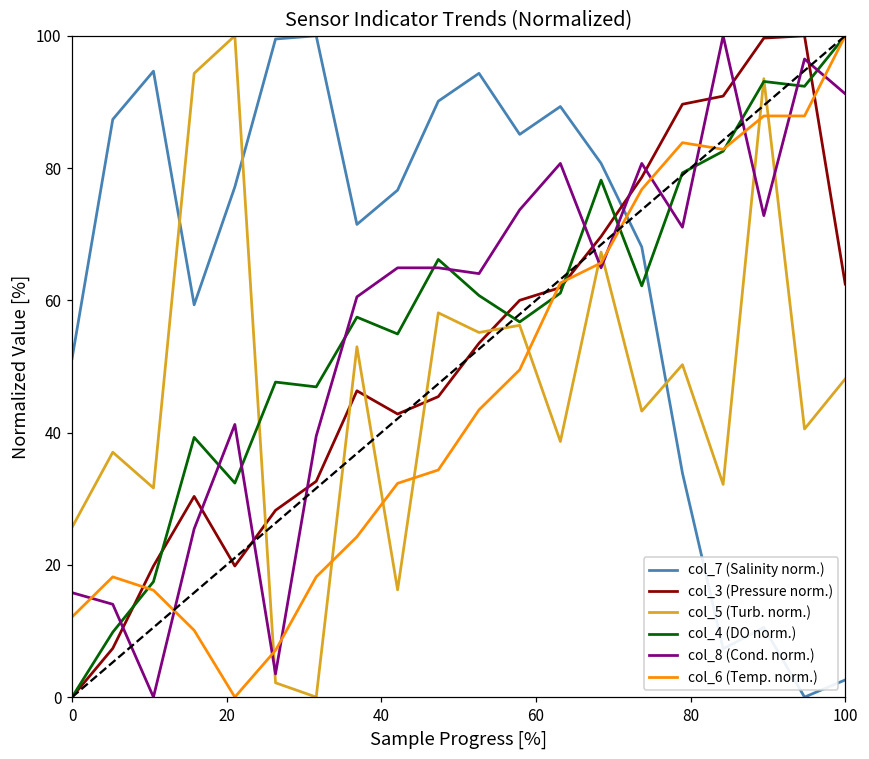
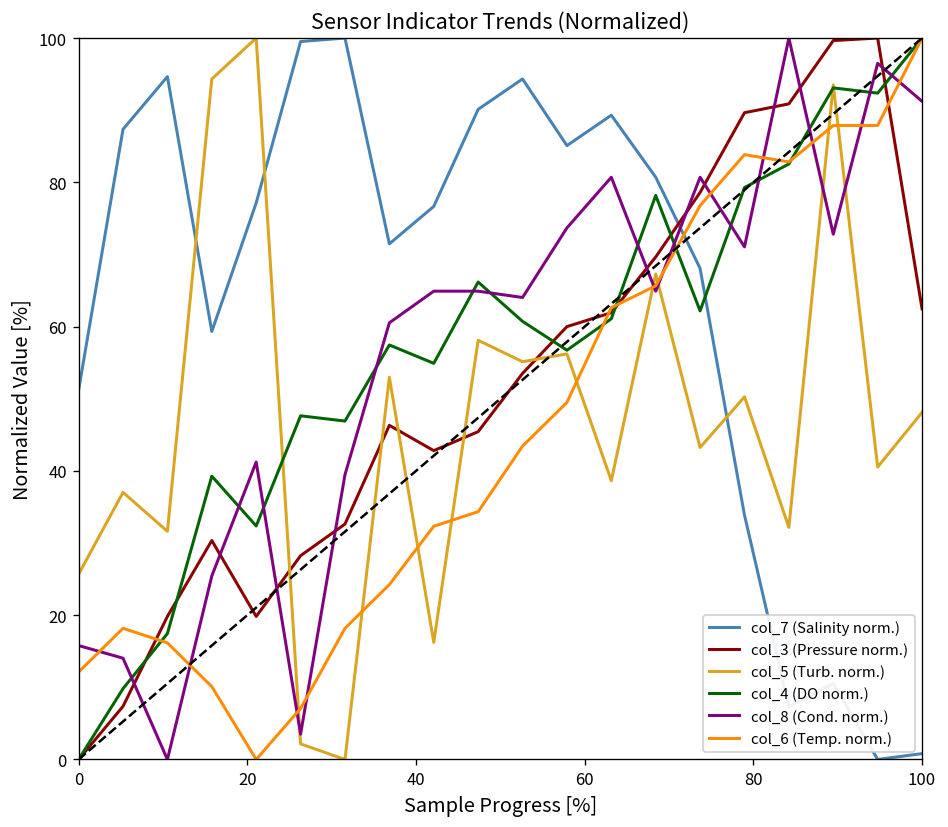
col_7 (Salinity norm.), 100: 3 -> 1
